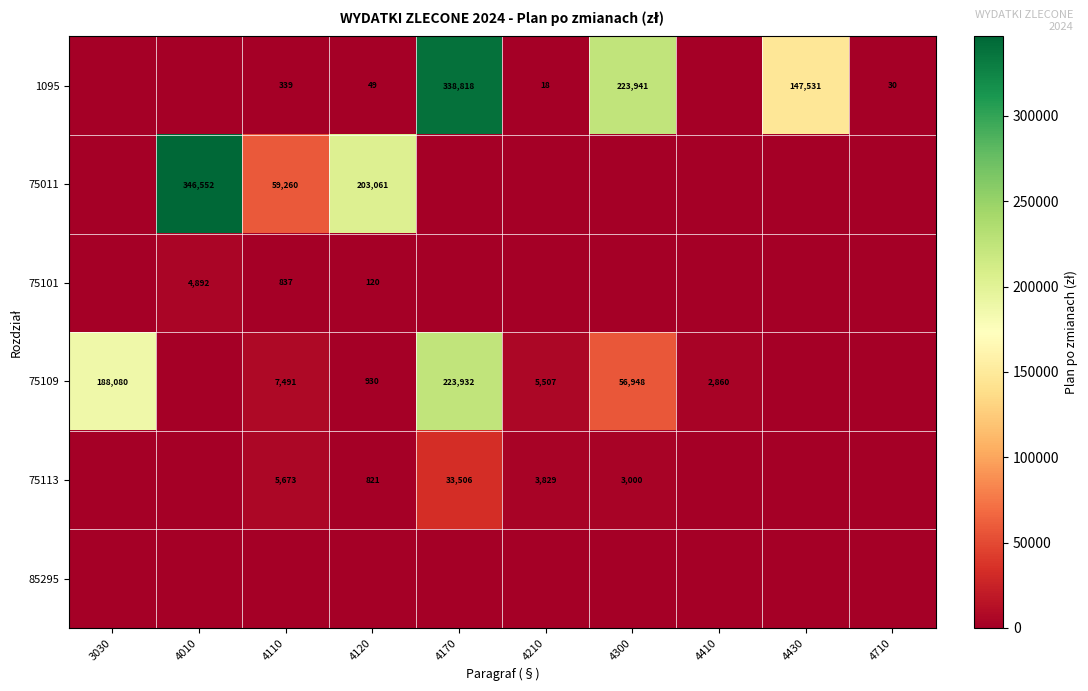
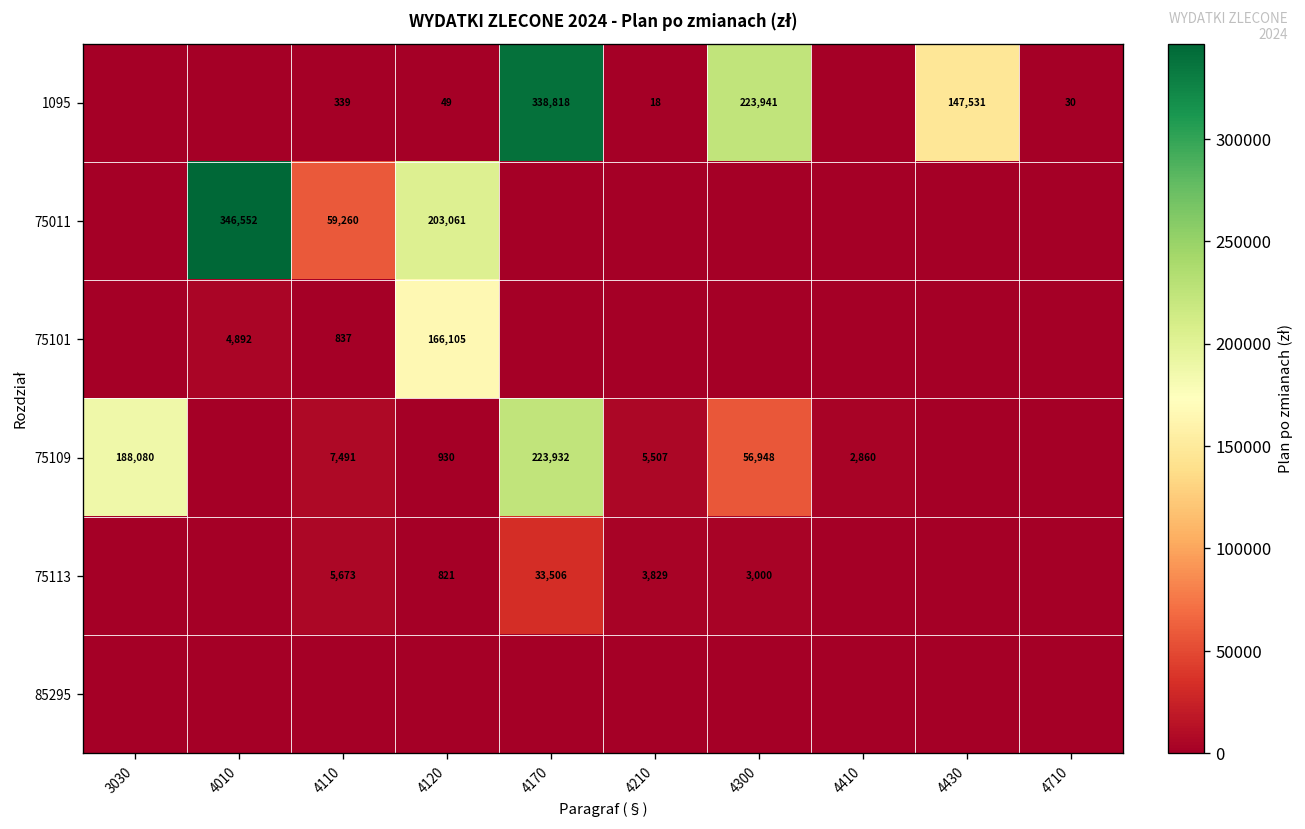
75101, 4120: 120 -> 166,105
